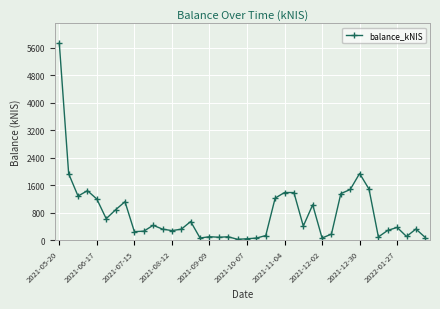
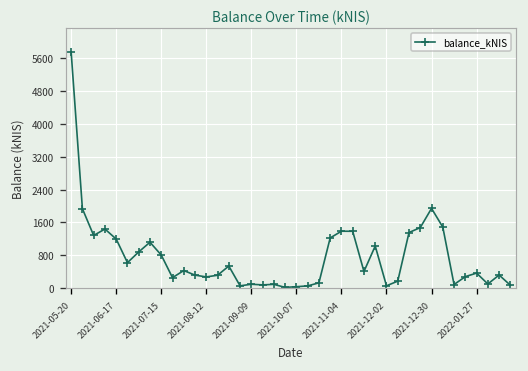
2021-07-15: 300 -> 800
